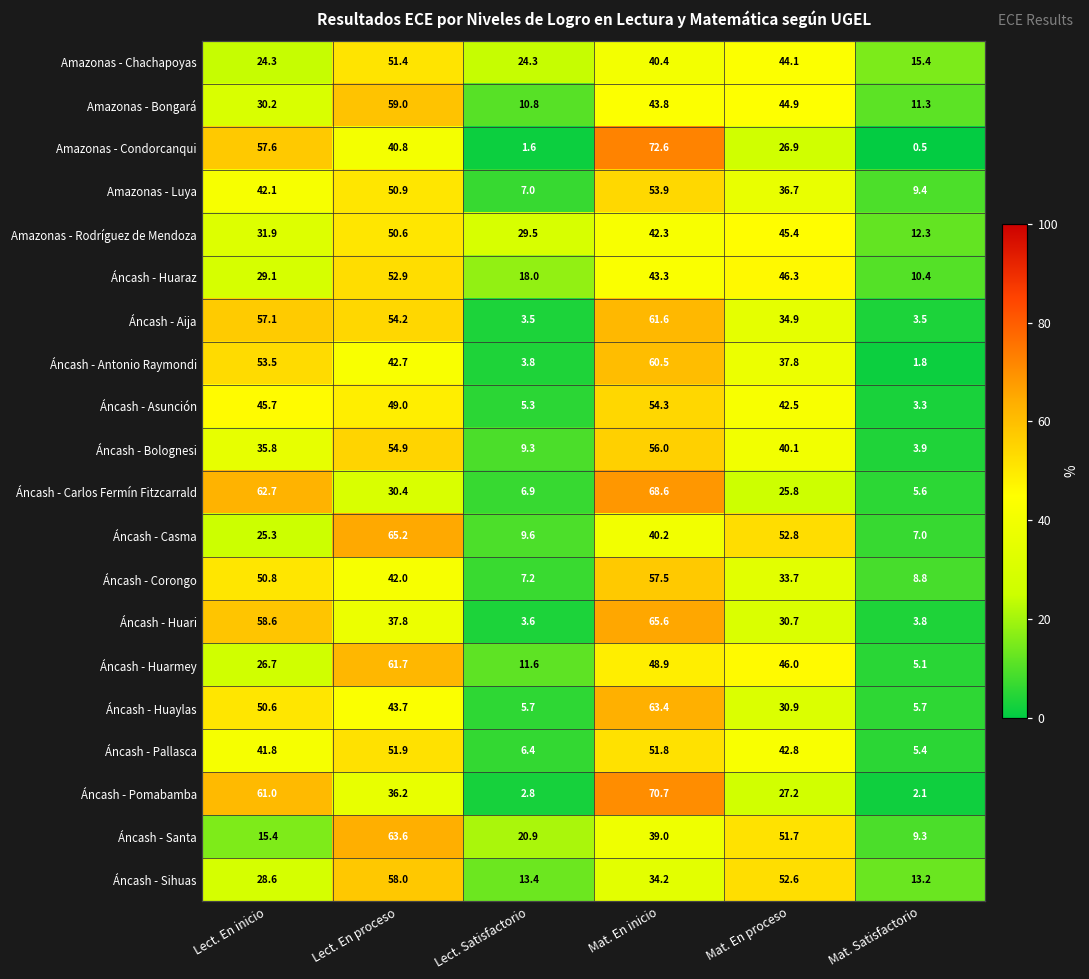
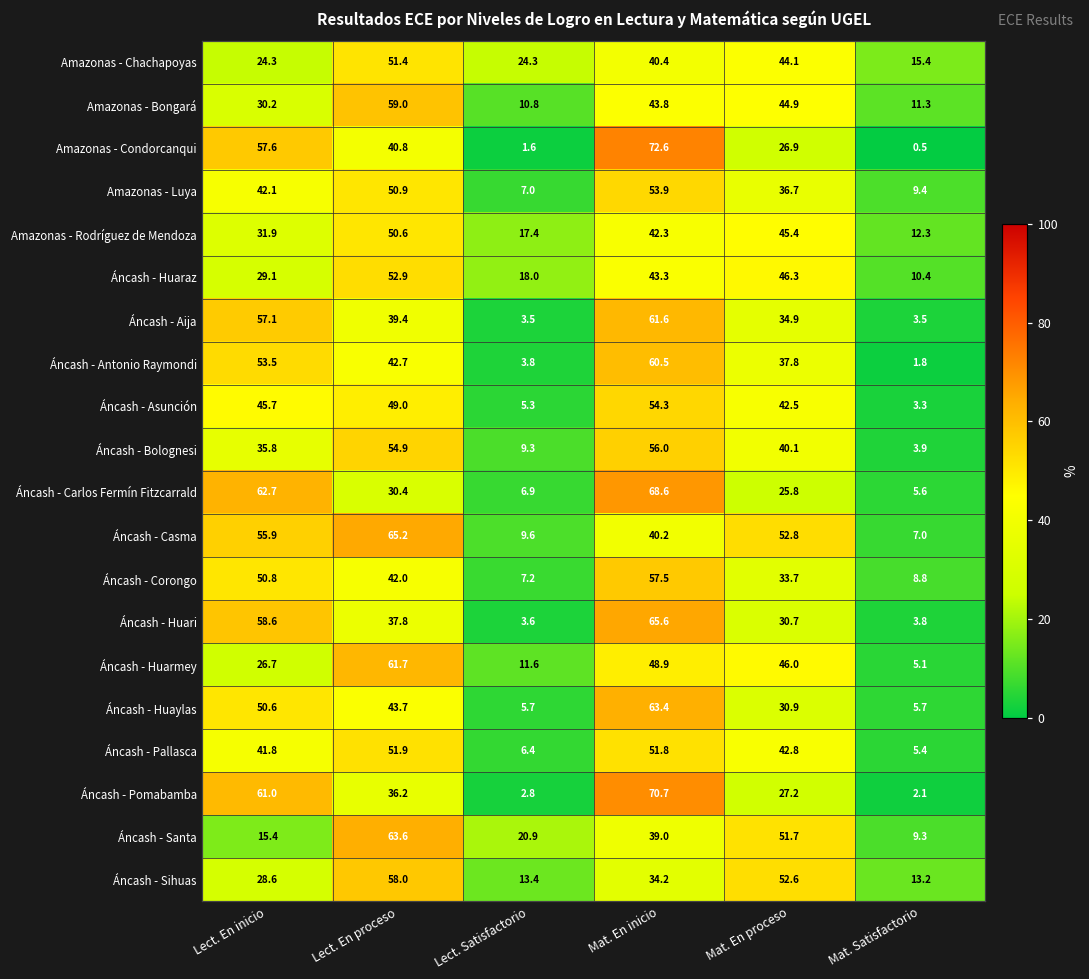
Amazonas - Rodríguez de Mendoza, Lect. Satisfactorio: 29.5 -> 17.4
Áncash - Aija, Lect. En proceso: 54.2 -> 39.4
Áncash - Casma, Lect. En inicio: 25.3 -> 55.9
